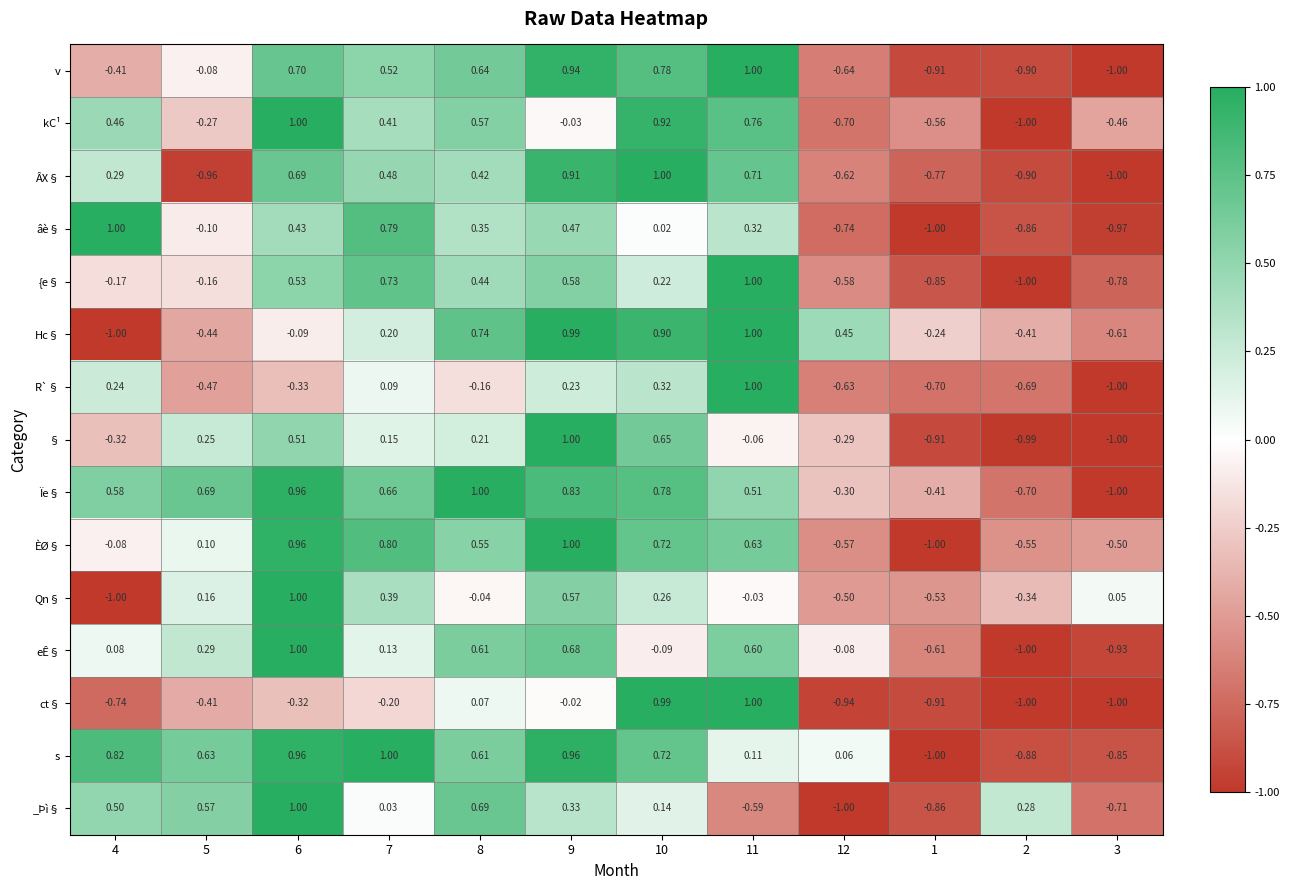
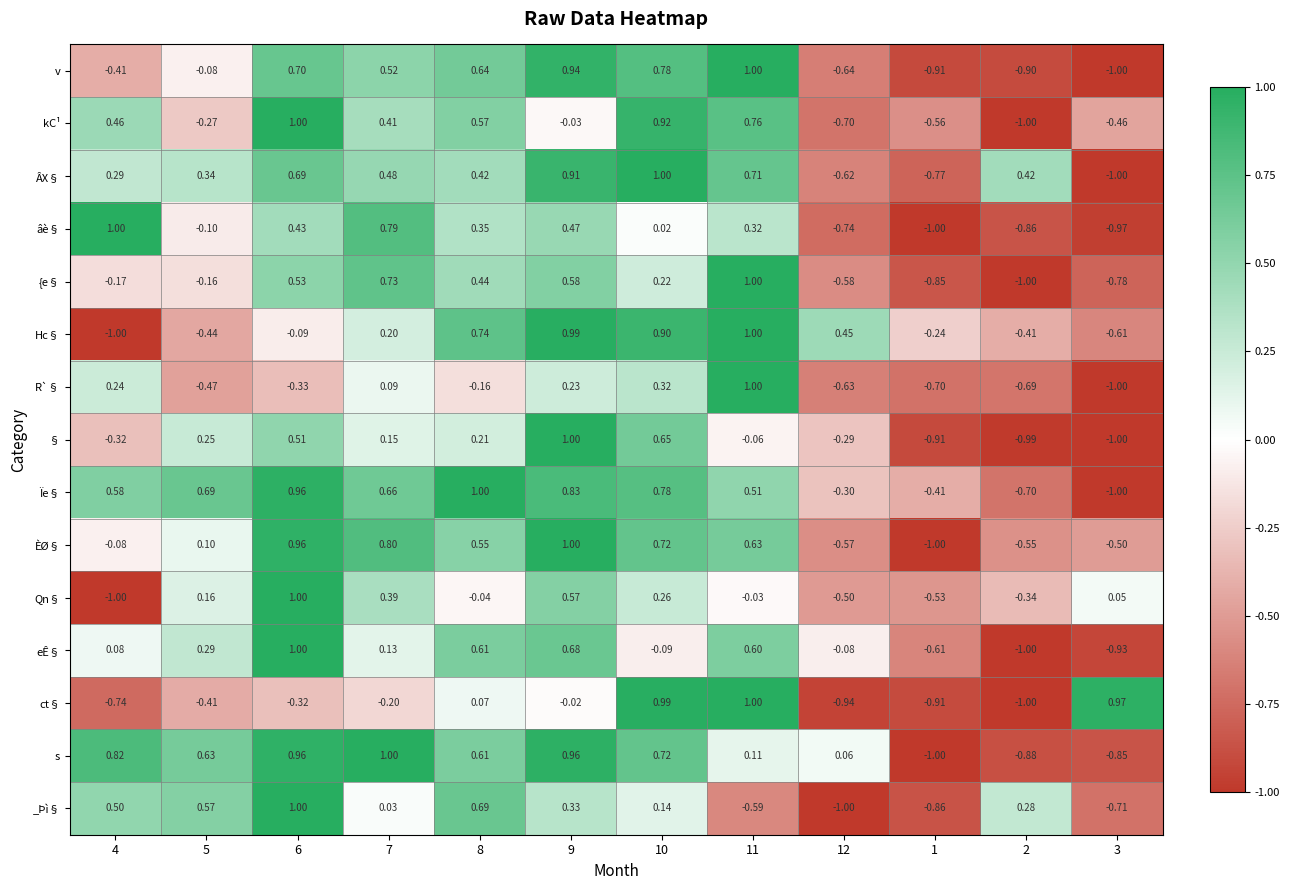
ÂX§, 5: -0.96 -> 0.34
ÂX§, 2: -0.90 -> 0.42
ct§, 3: -1.00 -> 0.97
